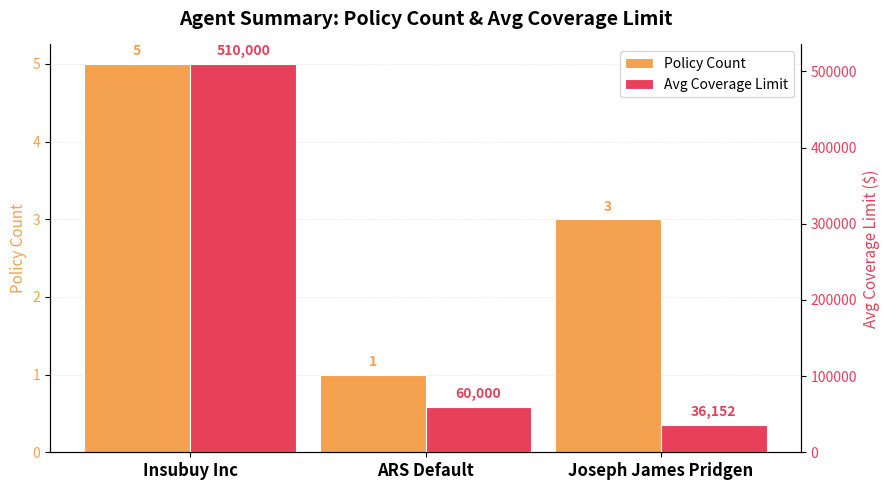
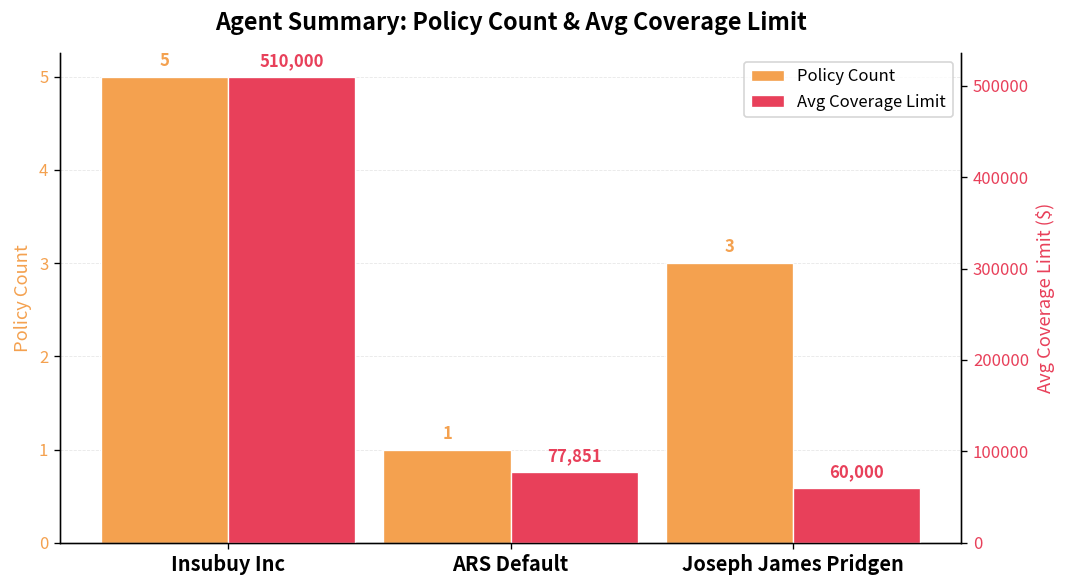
Avg Coverage Limit, ARS Default: 60,000 -> 77,851
Avg Coverage Limit, Joseph James Pridgen: 36,152 -> 60,000
